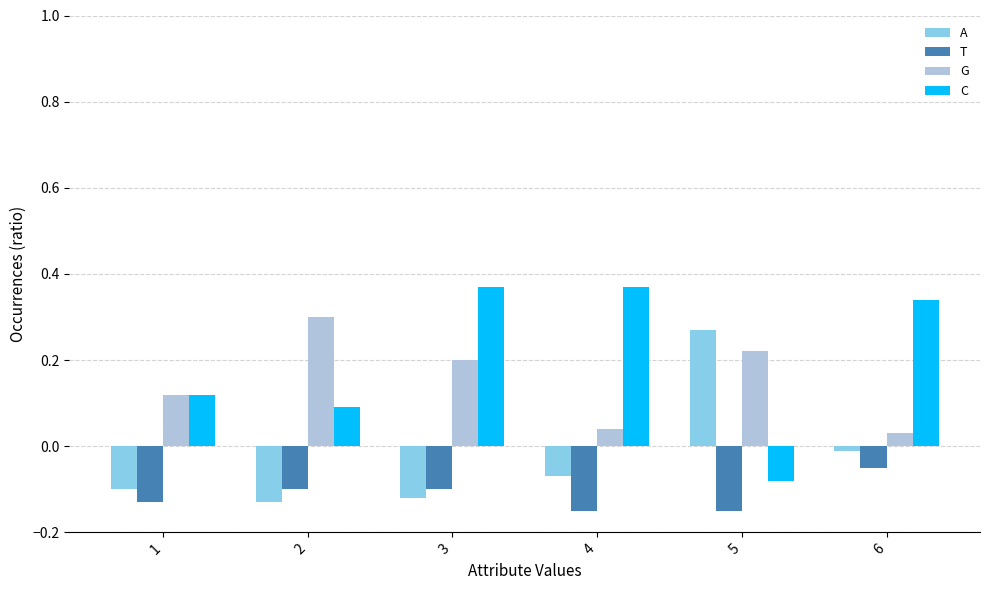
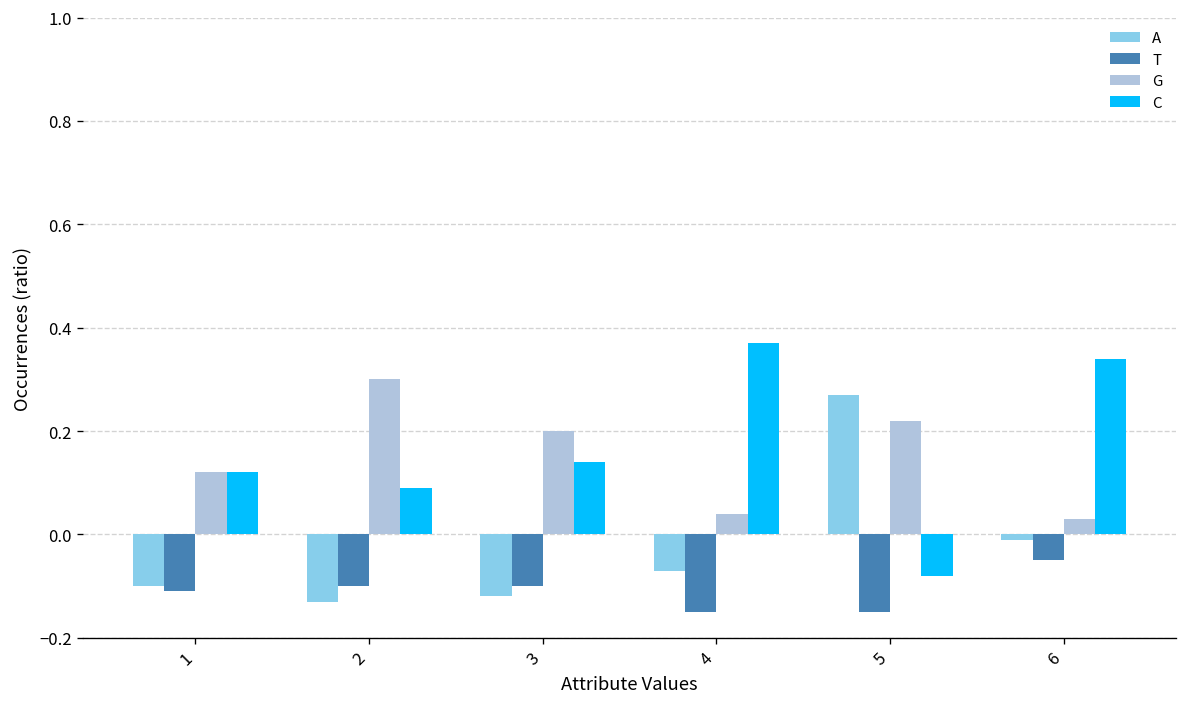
T, 1: -0.13 -> -0.11
C, 3: 0.37 -> 0.14
